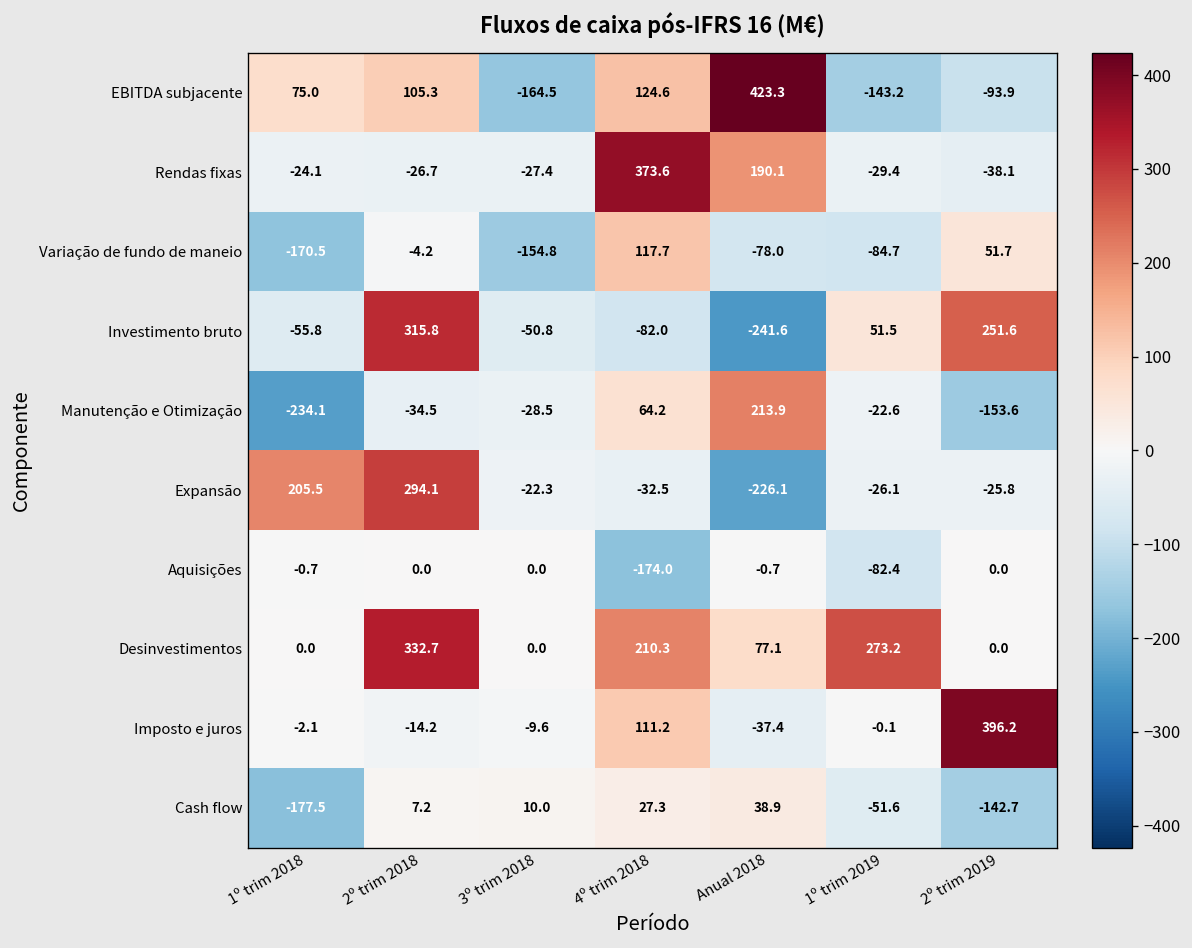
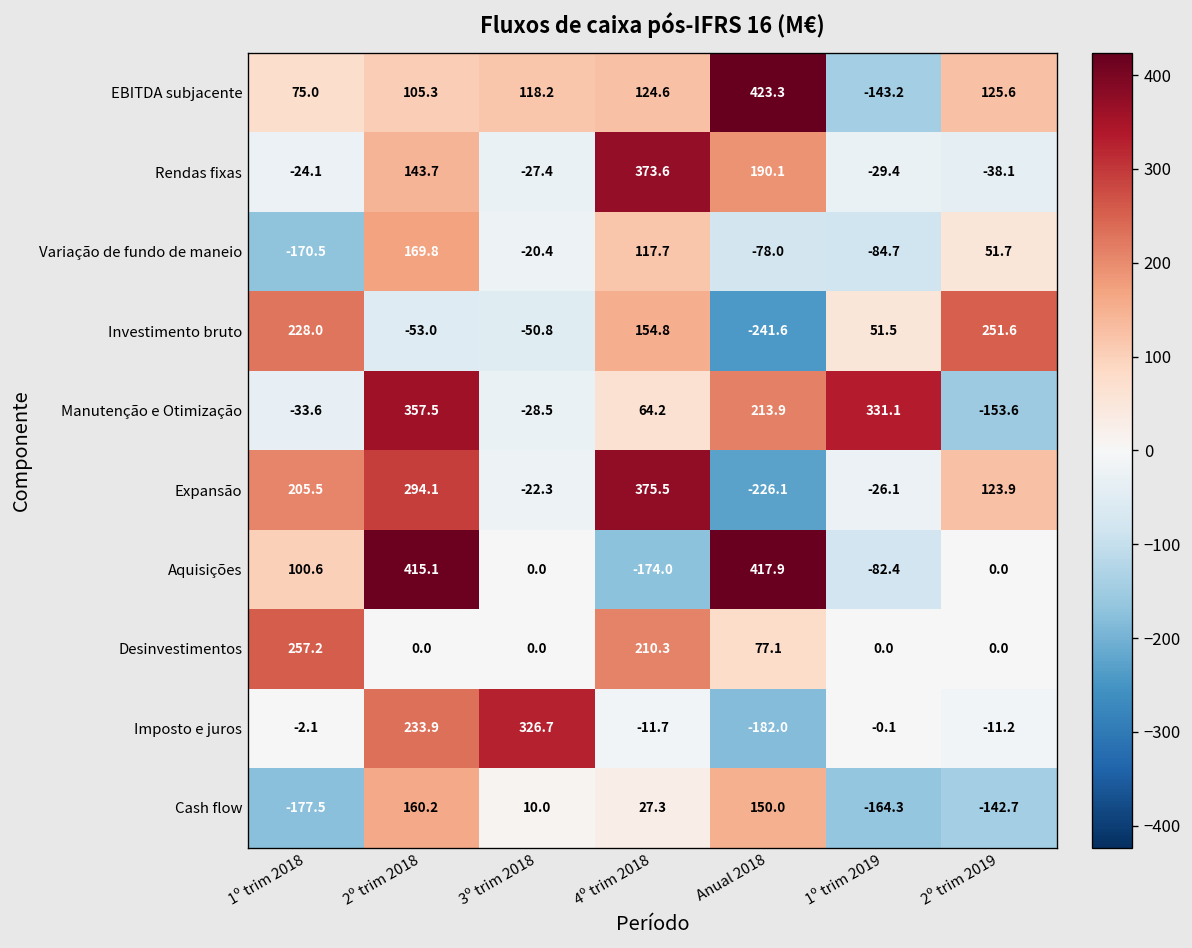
EBITDA subjacente, 3º trim 2018: -164.5 -> 118.2
EBITDA subjacente, 2º trim 2019: -93.9 -> 125.6
Rendas fixas, 2º trim 2018: -26.7 -> 143.7
Variação de fundo de maneio, 2º trim 2018: -4.2 -> 169.8
Variação de fundo de maneio, 3º trim 2018: -154.8 -> -20.4
Investimento bruto, 1º trim 2018: -55.8 -> 228.0
Investimento bruto, 2º trim 2018: 315.8 -> -53.0
Investimento bruto, 4º trim 2018: -82.0 -> 154.8
Manutenção e Otimização, 1º trim 2018: -234.1 -> -33.6
Manutenção e Otimização, 2º trim 2018: -34.5 -> 357.5
Manutenção e Otimização, 1º trim 2019: -22.6 -> 331.1
Expansão, 4º trim 2018: -32.5 -> 375.5
Expansão, 2º trim 2019: -25.8 -> 123.9
Aquisições, 1º trim 2018: -0.7 -> 100.6
Aquisições, 2º trim 2018: 0.0 -> 415.1
Aquisições, Anual 2018: -0.7 -> 417.9
Desinvestimentos, 1º trim 2018: 0.0 -> 257.2
Desinvestimentos, 2º trim 2018: 332.7 -> 0.0
Desinvestimentos, 1º trim 2019: 273.2 -> 0.0
Imposto e juros, 2º trim 2018: -14.2 -> 233.9
Imposto e juros, 3º trim 2018: -9.6 -> 326.7
Imposto e juros, 4º trim 2018: 111.2 -> -11.7
Imposto e juros, Anual 2018: -37.4 -> -182.0
Imposto e juros, 2º trim 2019: 396.2 -> -11.2
Cash flow, 2º trim 2018: 7.2 -> 160.2
Cash flow, Anual 2018: 38.9 -> 150.0
Cash flow, 1º trim 2019: -51.6 -> -164.3
